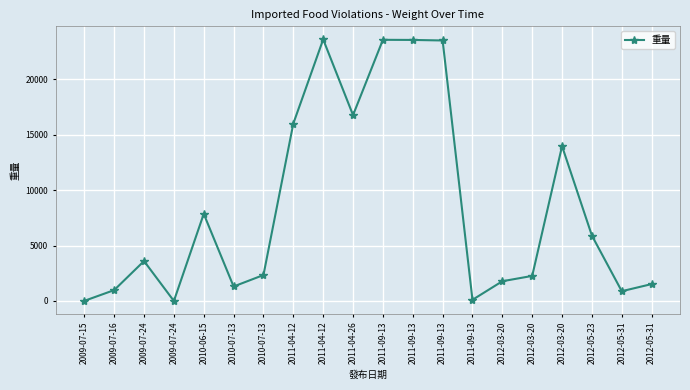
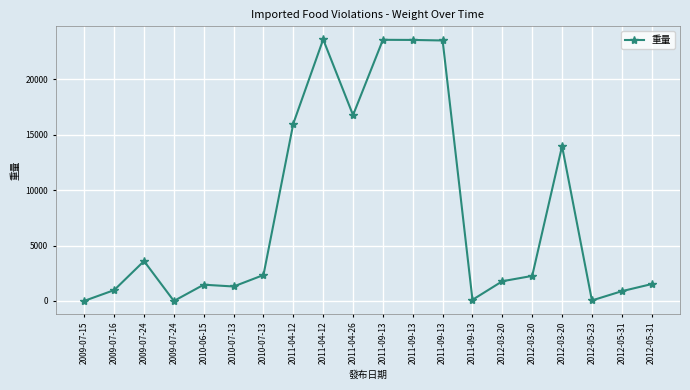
2010-06-15: 7900 -> 1500
2012-05-23: 5900 -> 0
